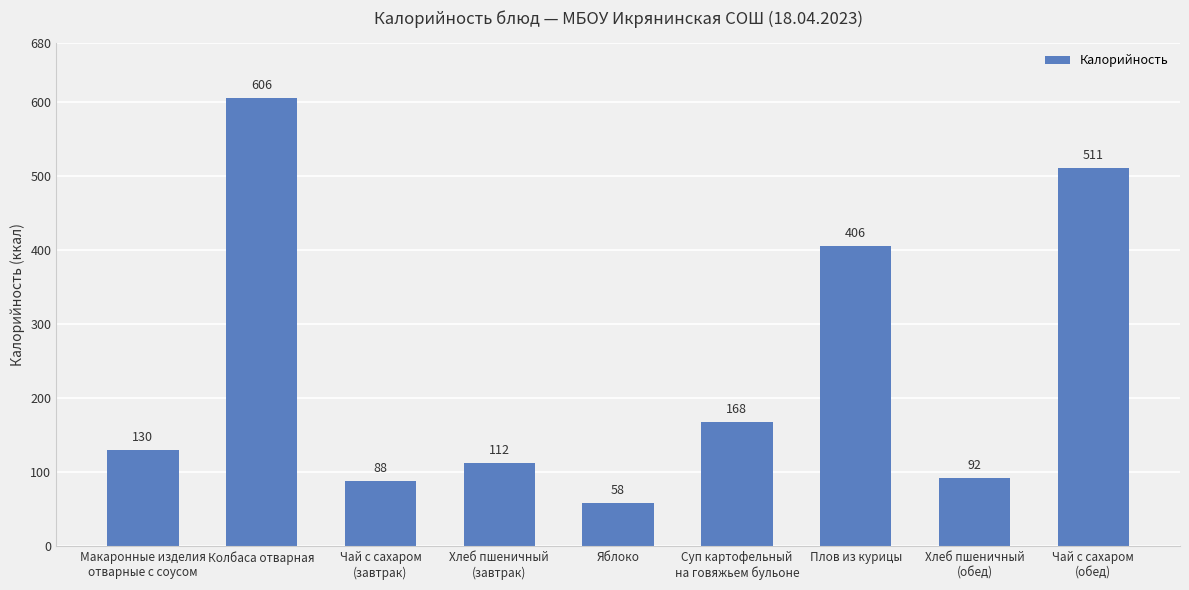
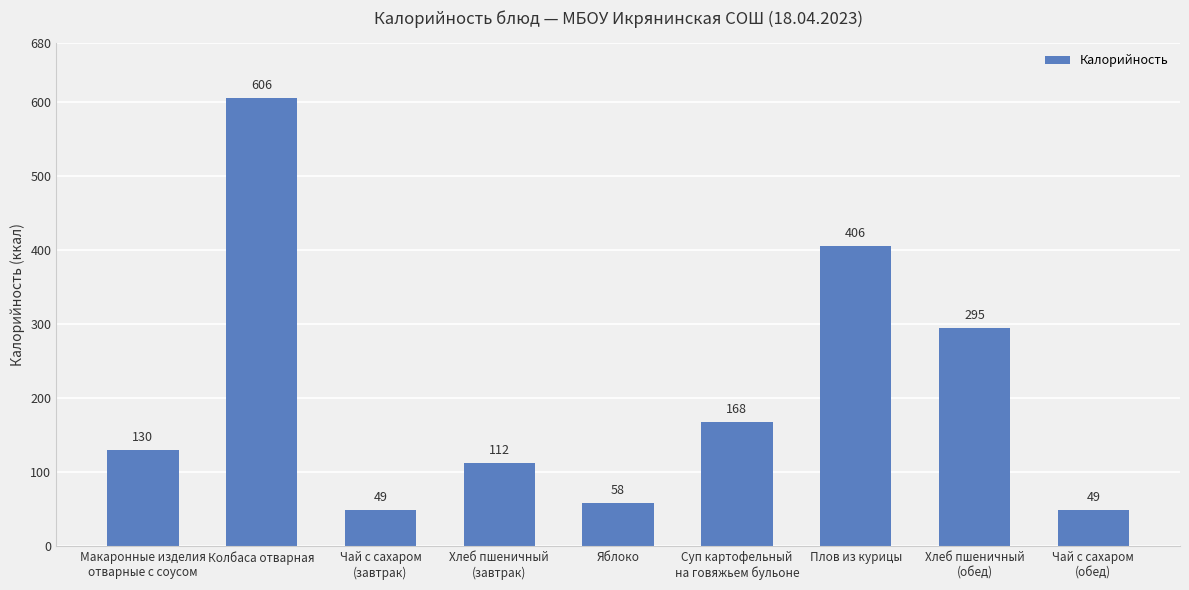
Чай с сахаром (завтрак): 88 -> 49
Хлеб пшеничный (обед): 92 -> 295
Чай с сахаром (обед): 511 -> 49
